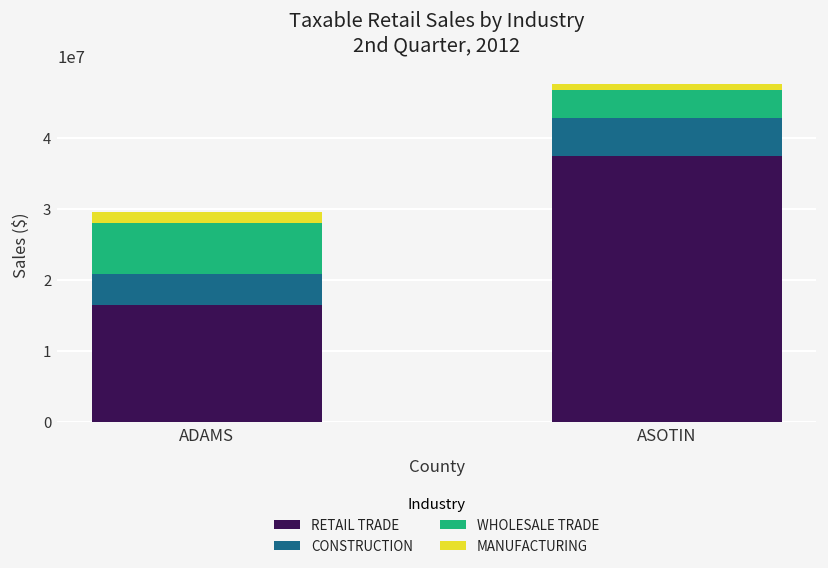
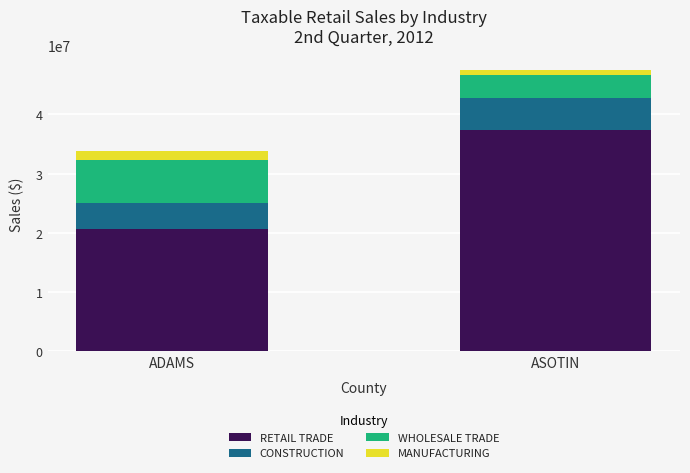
RETAIL TRADE, ADAMS: 16000000 -> 21000000
